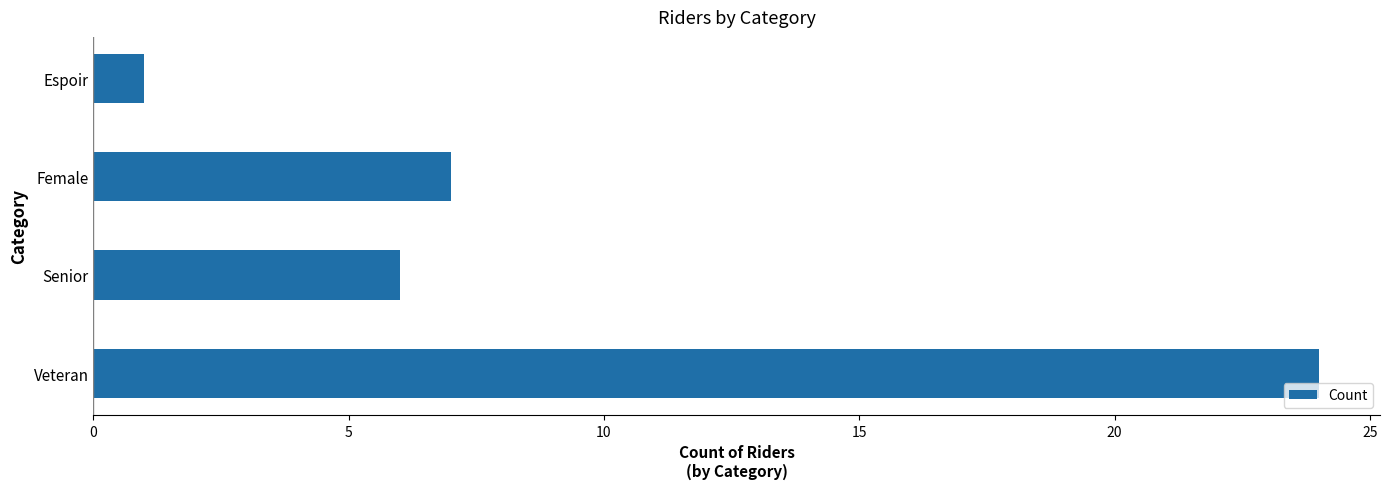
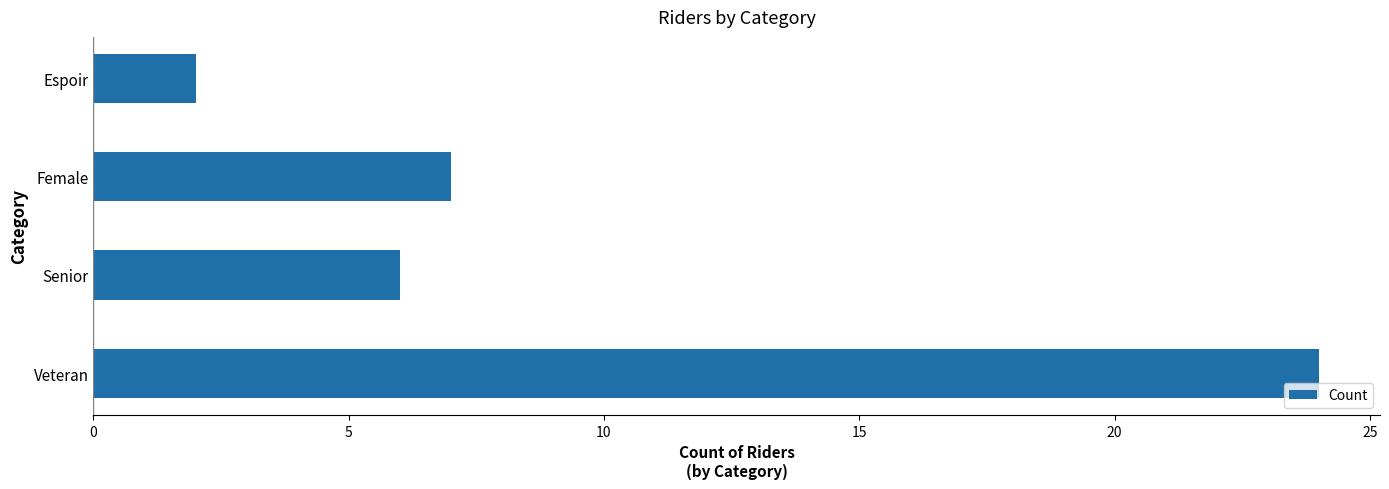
Espoir: 1 -> 2
